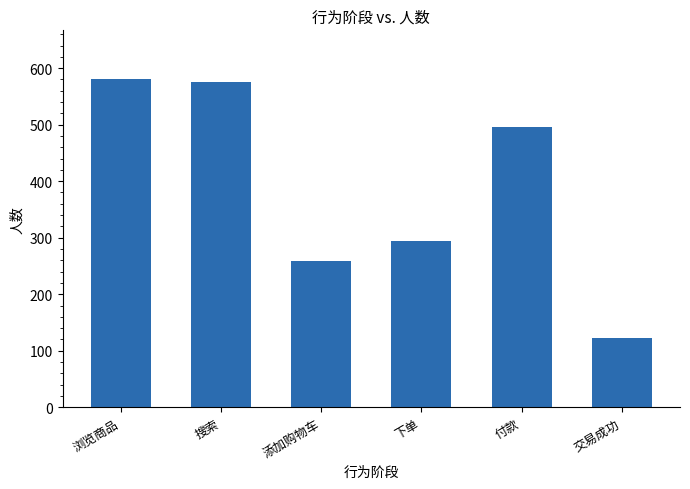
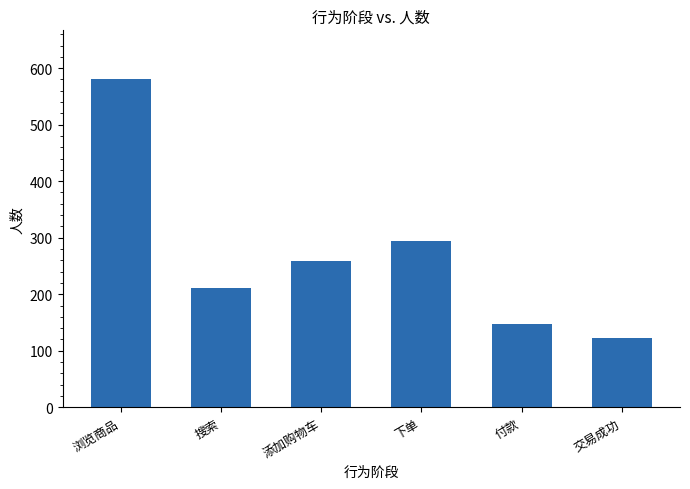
搜索: 580 -> 210
付款: 500 -> 150
